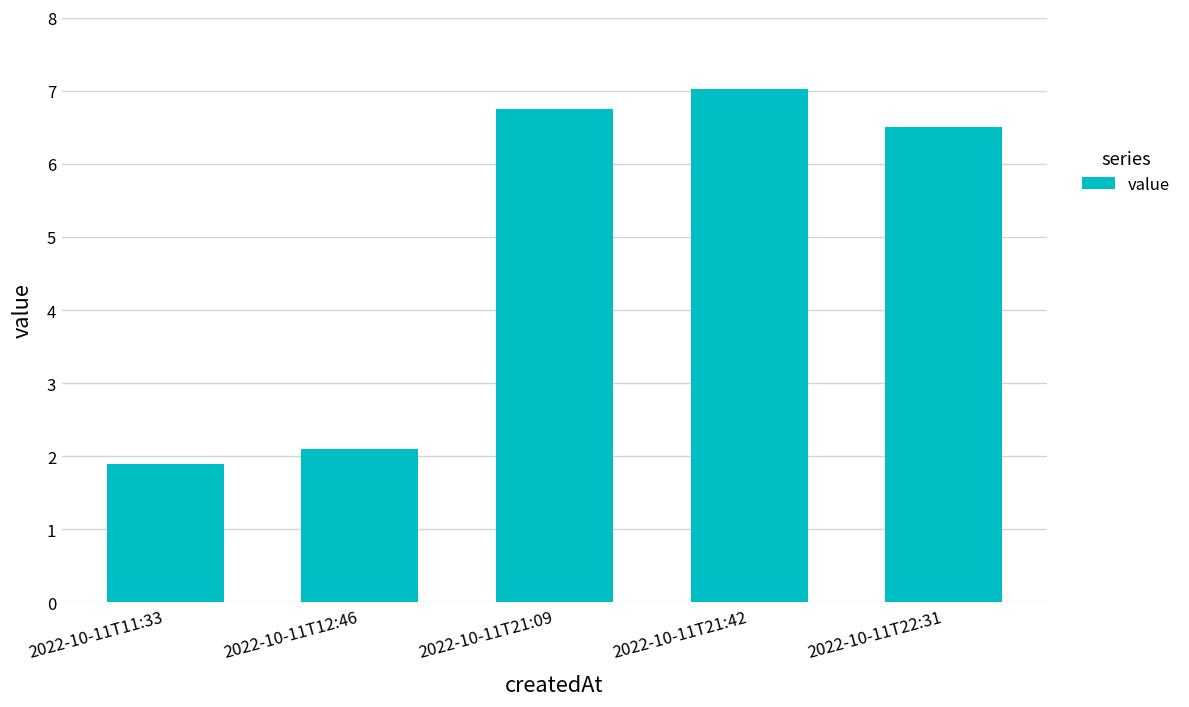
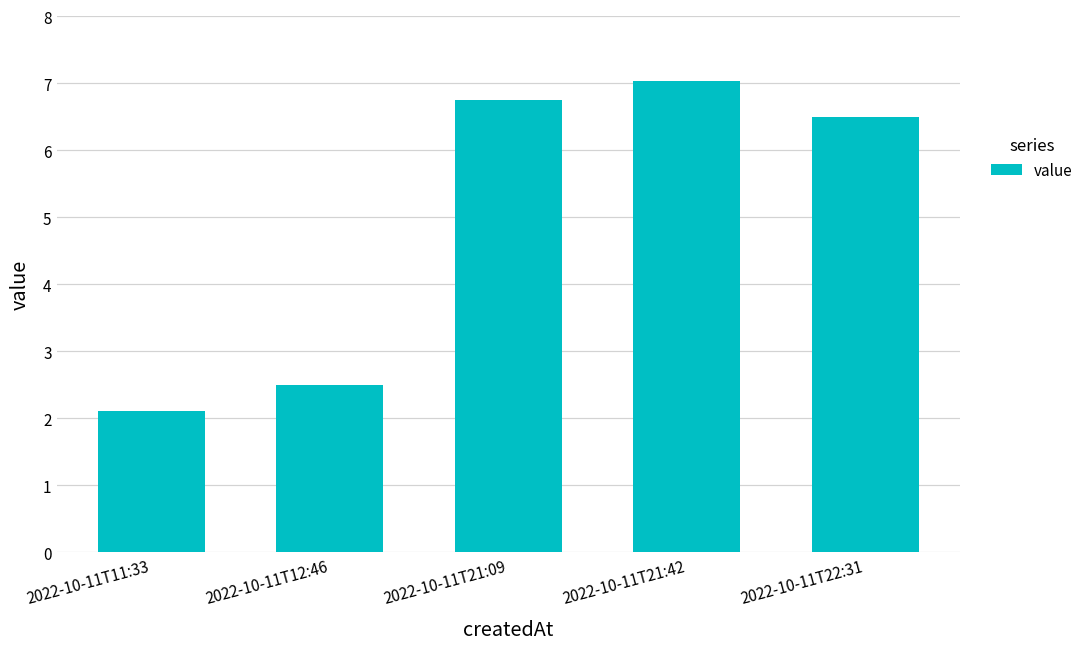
2022-10-11T11:33: 1.9 -> 2.1
2022-10-11T12:46: 2.1 -> 2.5
